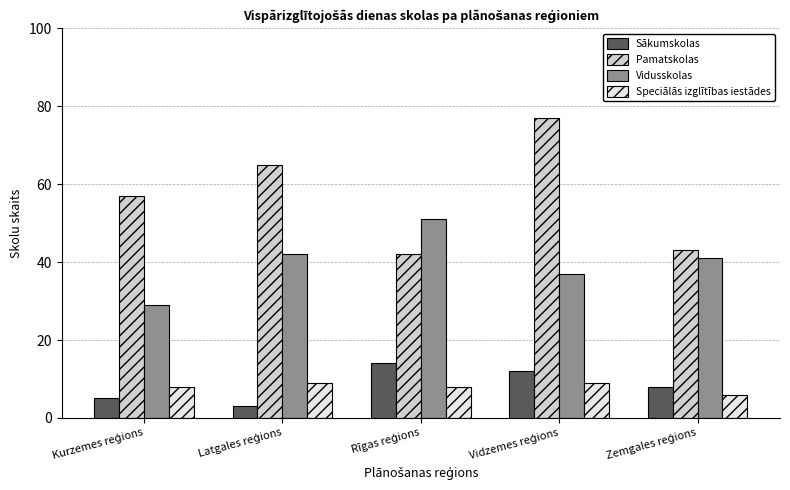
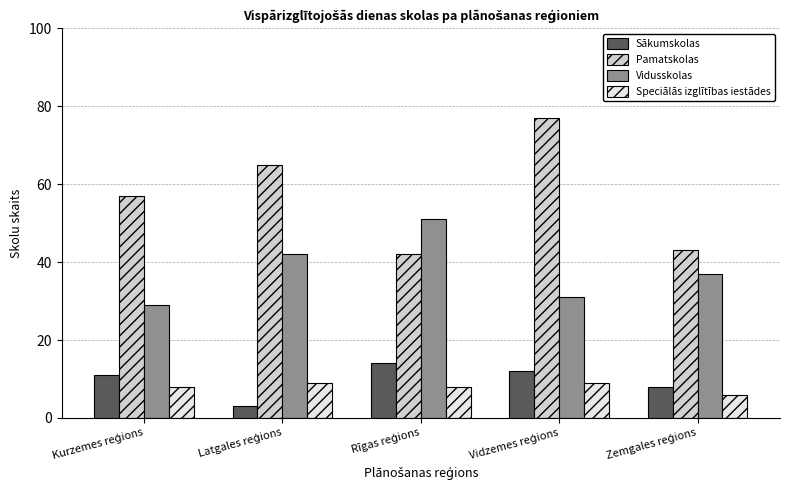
Sākumskolas, Kurzemes reģions: 5 -> 11
Vidusskolas, Vidzemes reģions: 37 -> 31
Vidusskolas, Zemgales reģions: 41 -> 37
